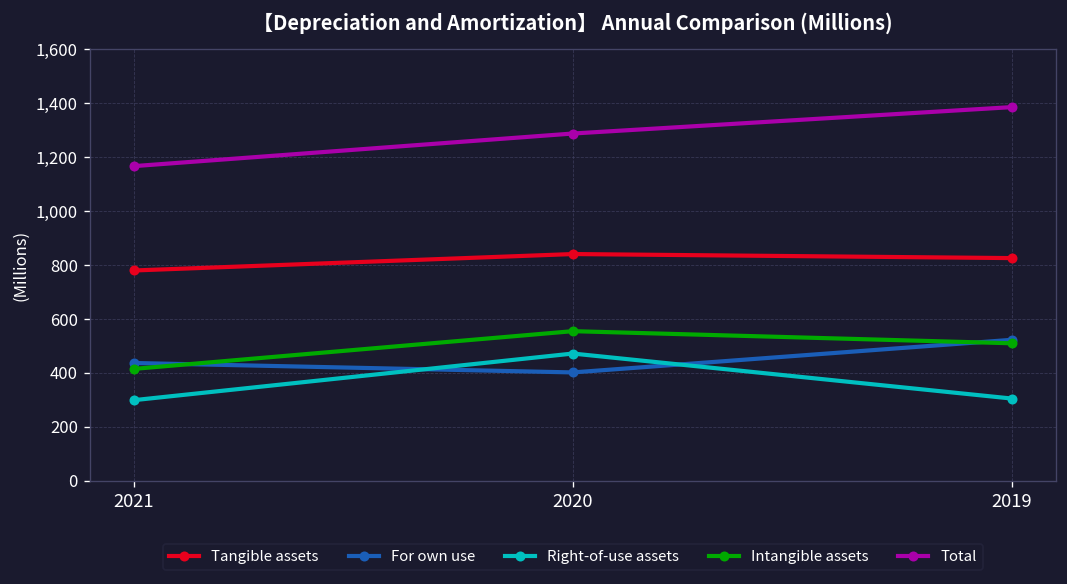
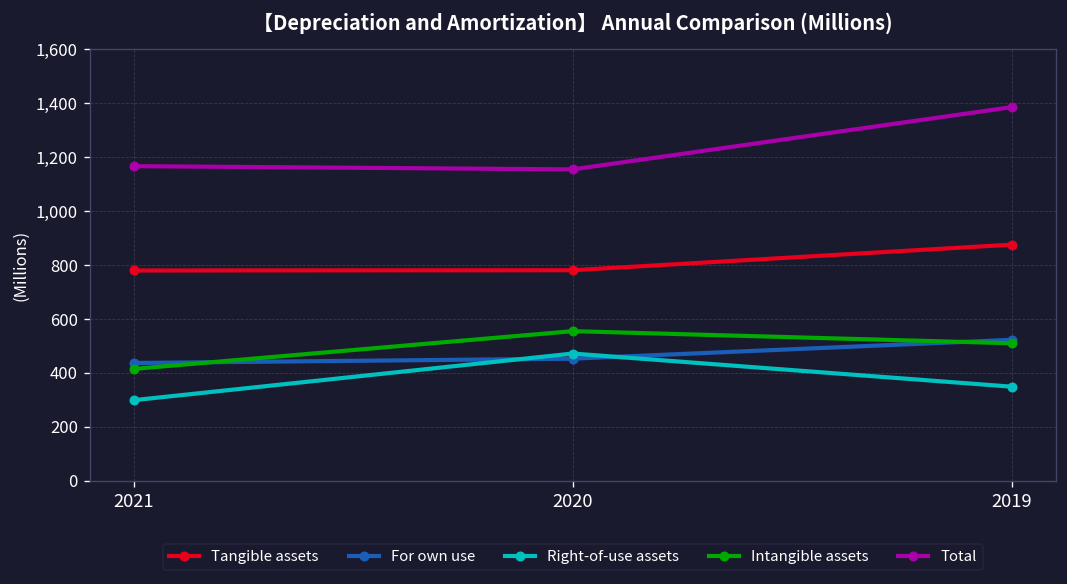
Tangible assets, 2020: 840 -> 780
For own use, 2020: 400 -> 450
Total, 2020: 1,290 -> 1,160
Tangible assets, 2019: 830 -> 880
Right-of-use assets, 2019: 310 -> 350
